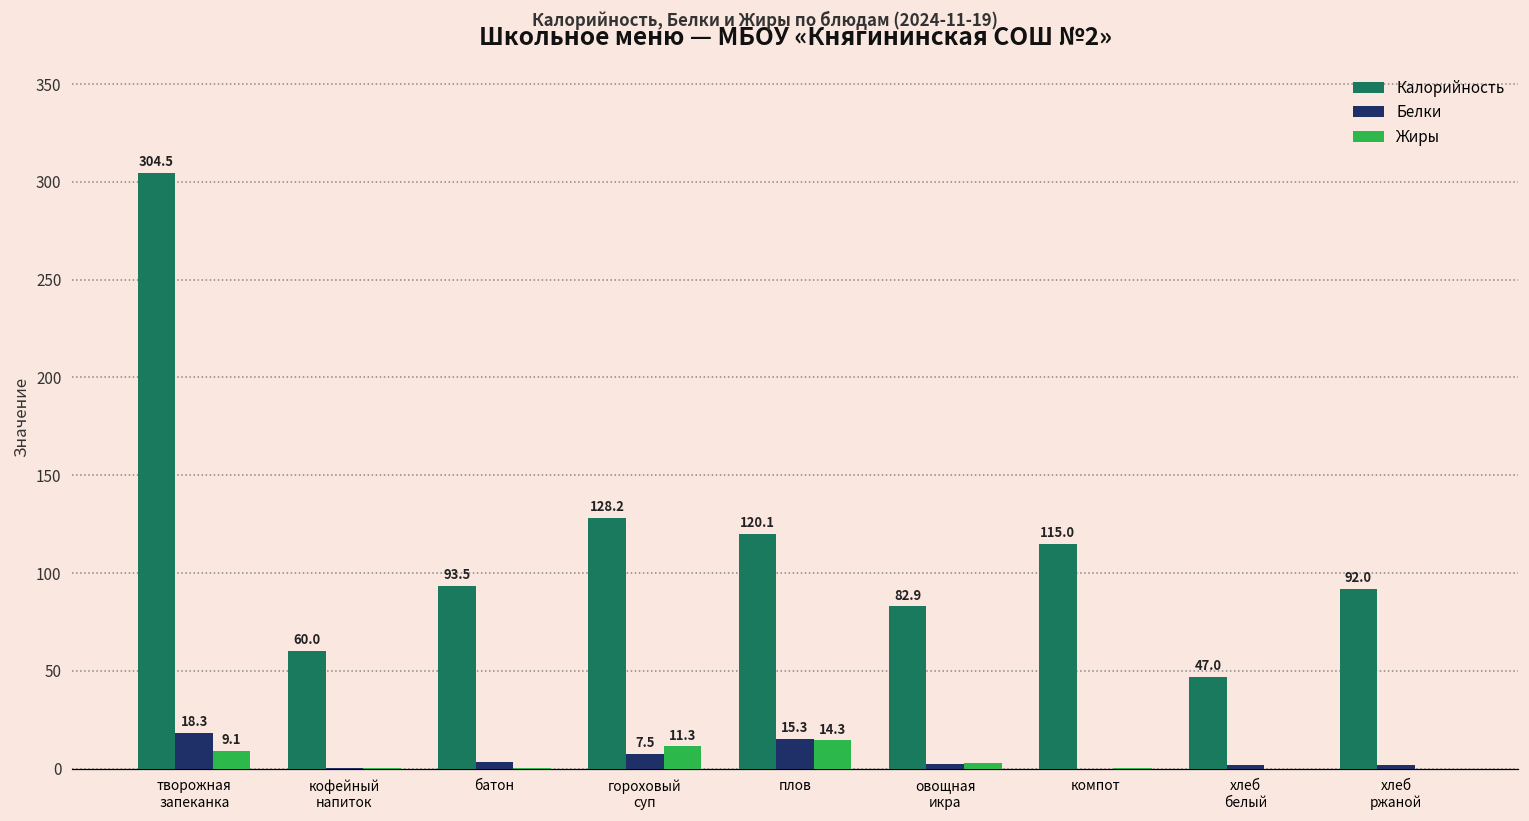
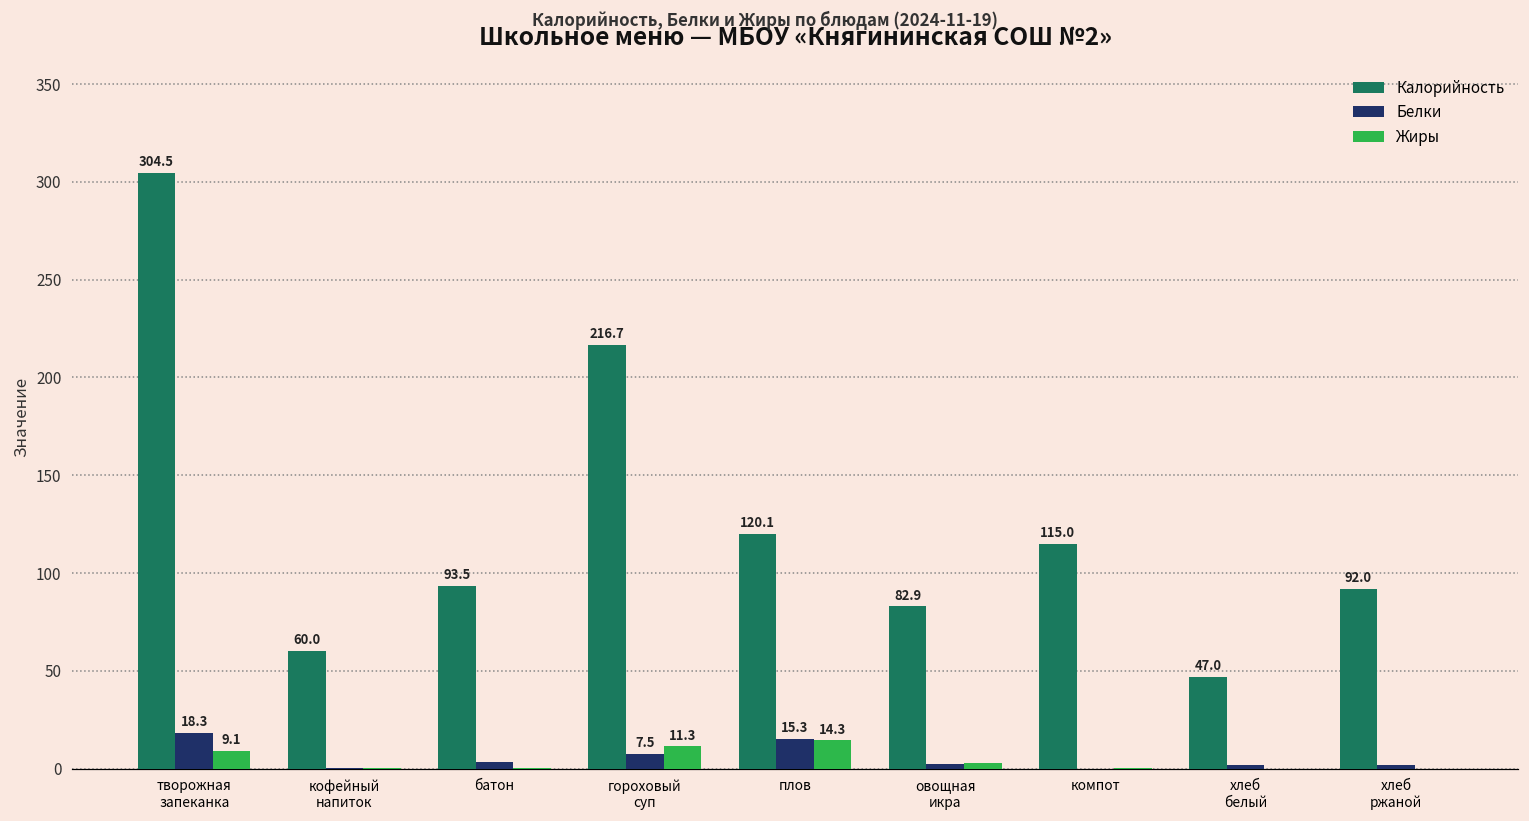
Калорийность, гороховый суп: 128.2 -> 216.7
